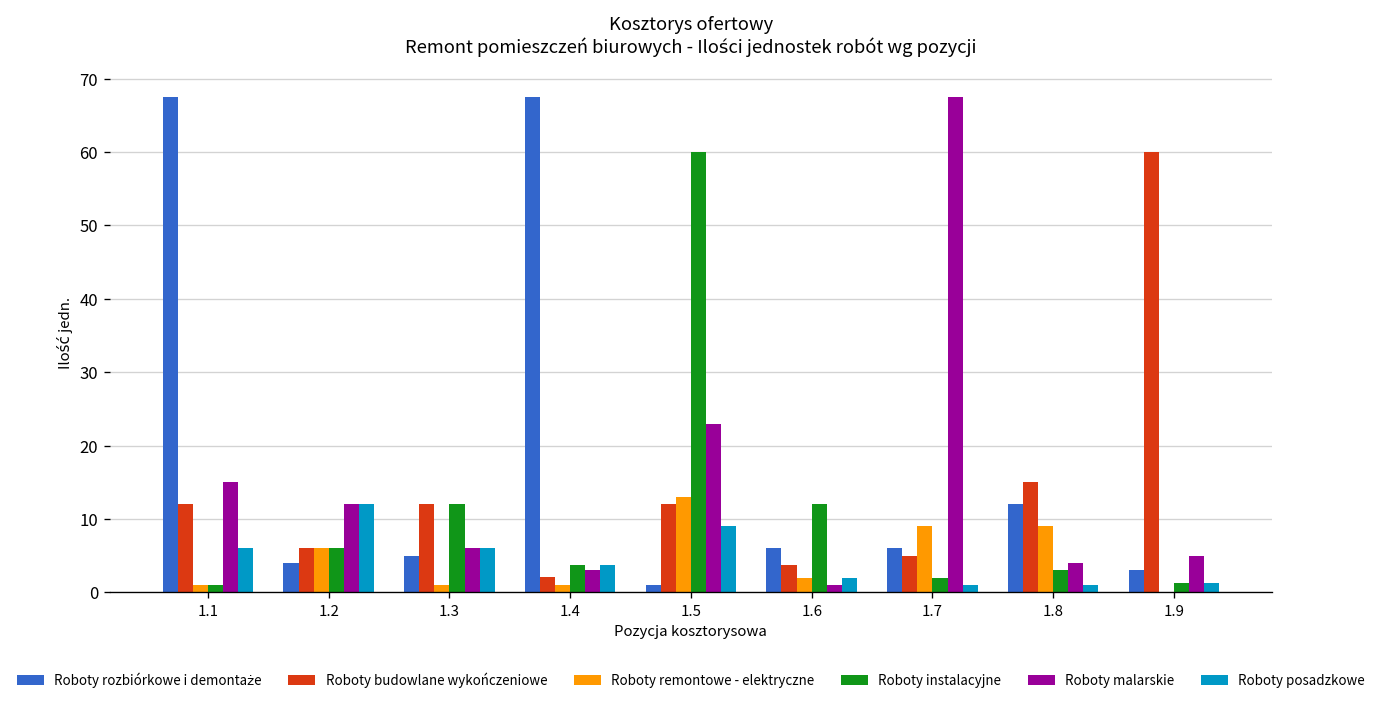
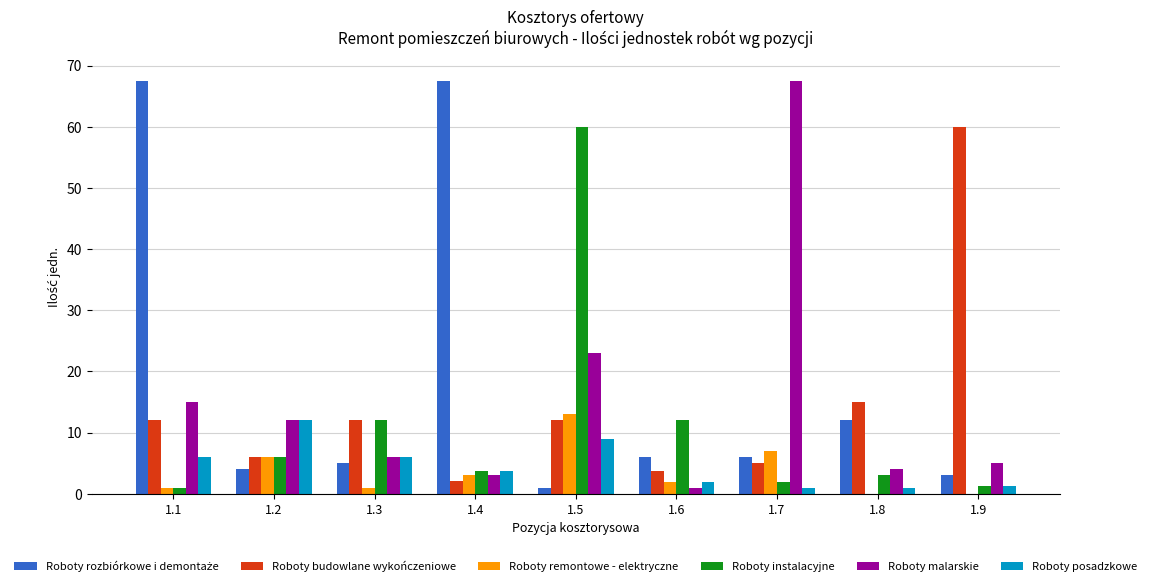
Roboty remontowe - elektryczne, 1.4: 1 -> 3
Roboty remontowe - elektryczne, 1.7: 9 -> 7
Roboty remontowe - elektryczne, 1.8: 9 -> 0
